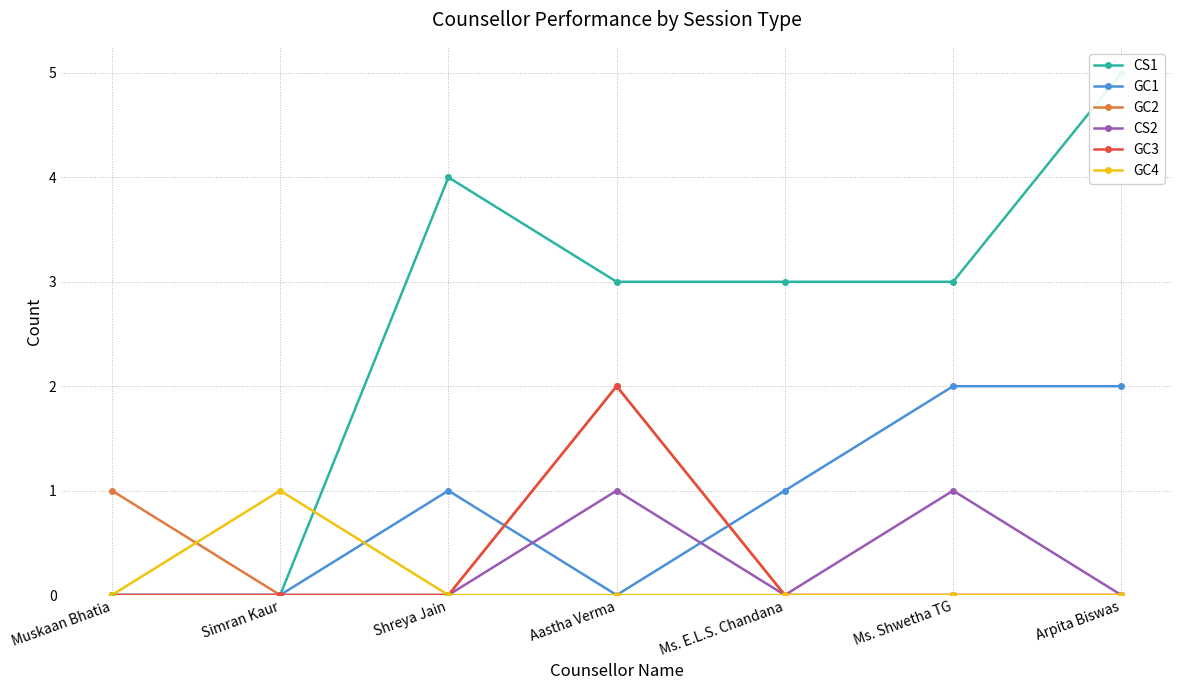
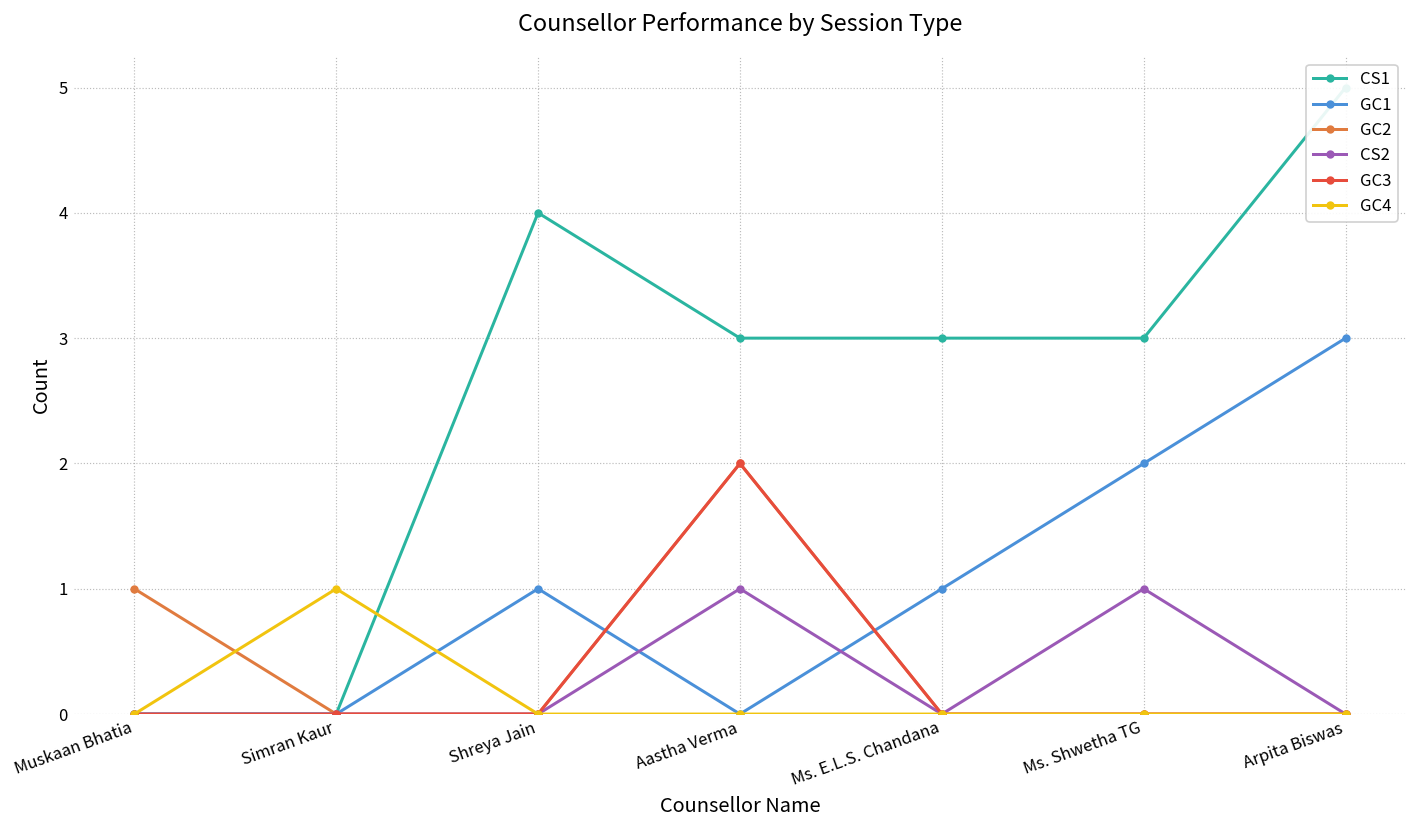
GC1, Arpita Biswas: 2 -> 3
